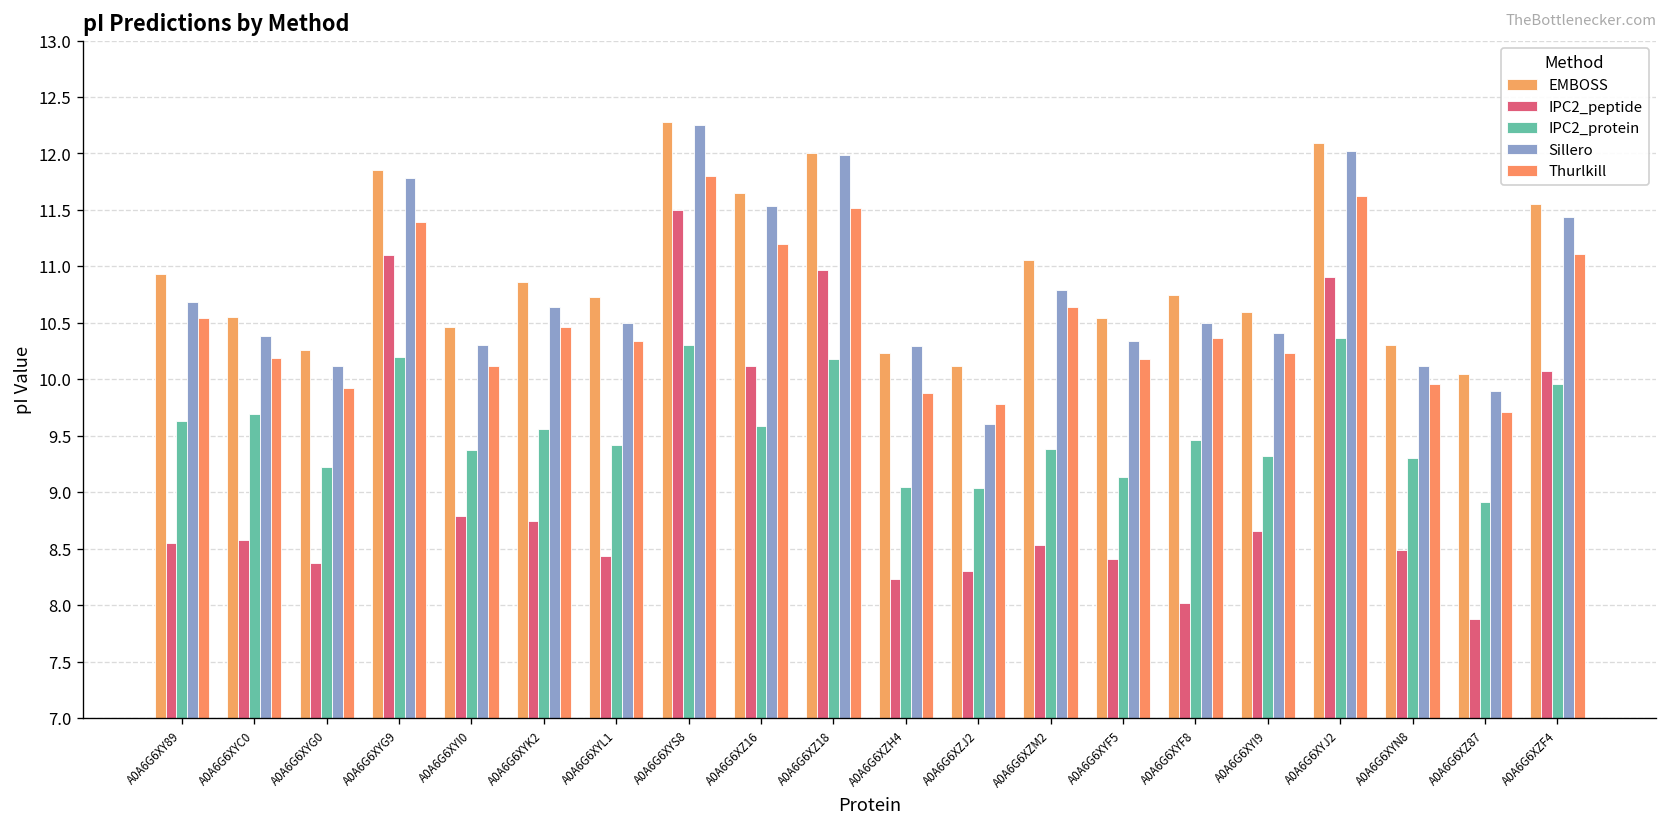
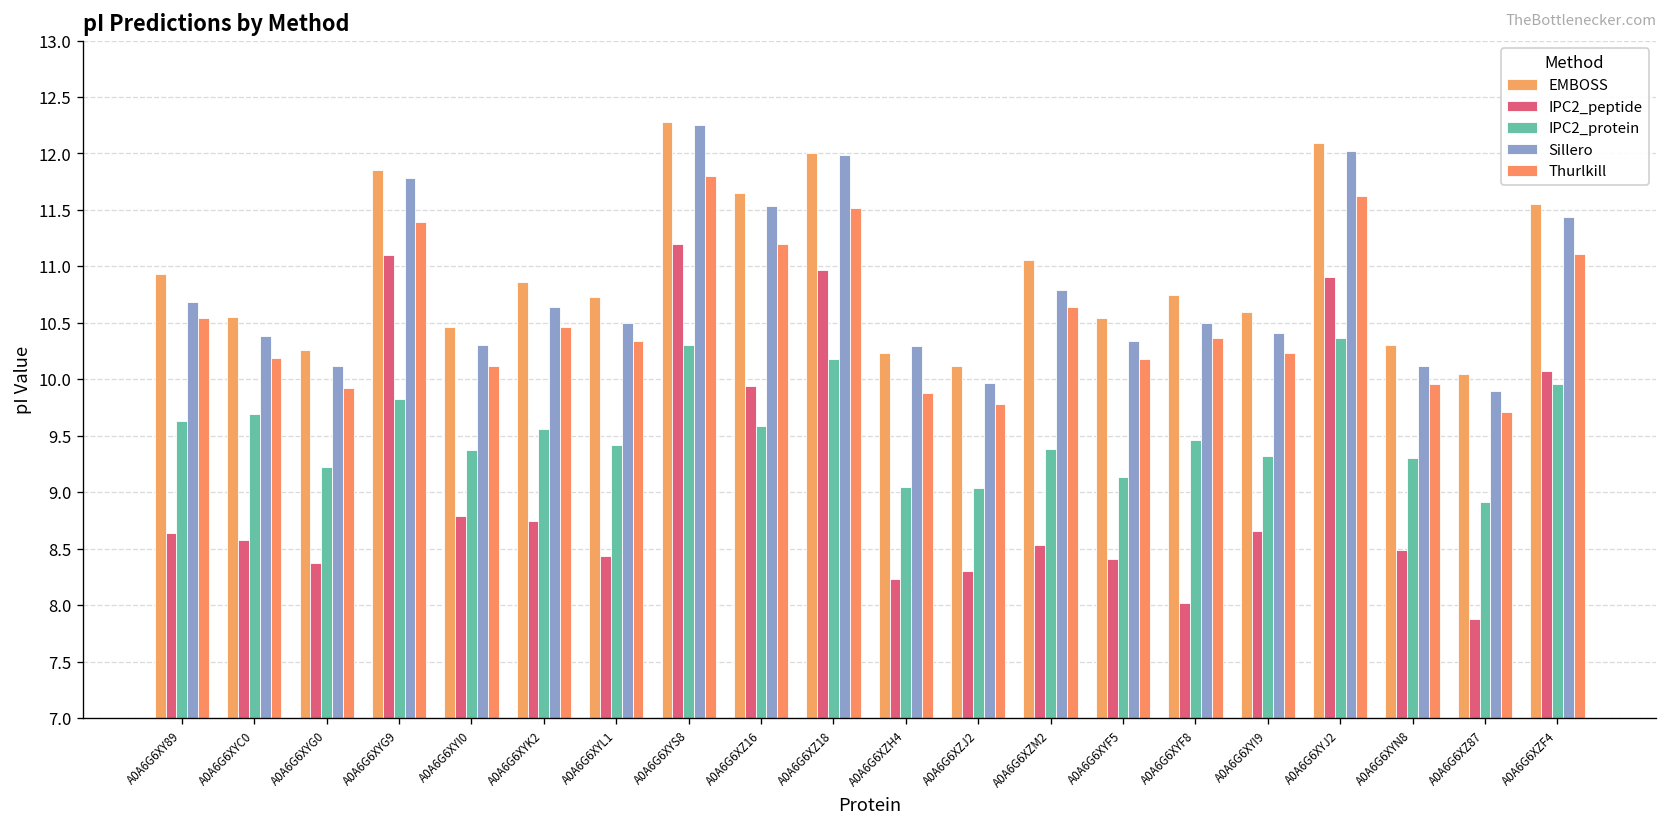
IPC2_peptide, A0A6G6XY89: 8.5 -> 8.6
IPC2_protein, A0A6G6XYG9: 10.2 -> 9.8
IPC2_peptide, A0A6G6XYS8: 11.5 -> 11.2
IPC2_peptide, A0A6G6XZ16: 10.1 -> 9.9
Sillero, A0A6G6XZJ2: 9.6 -> 10.0
